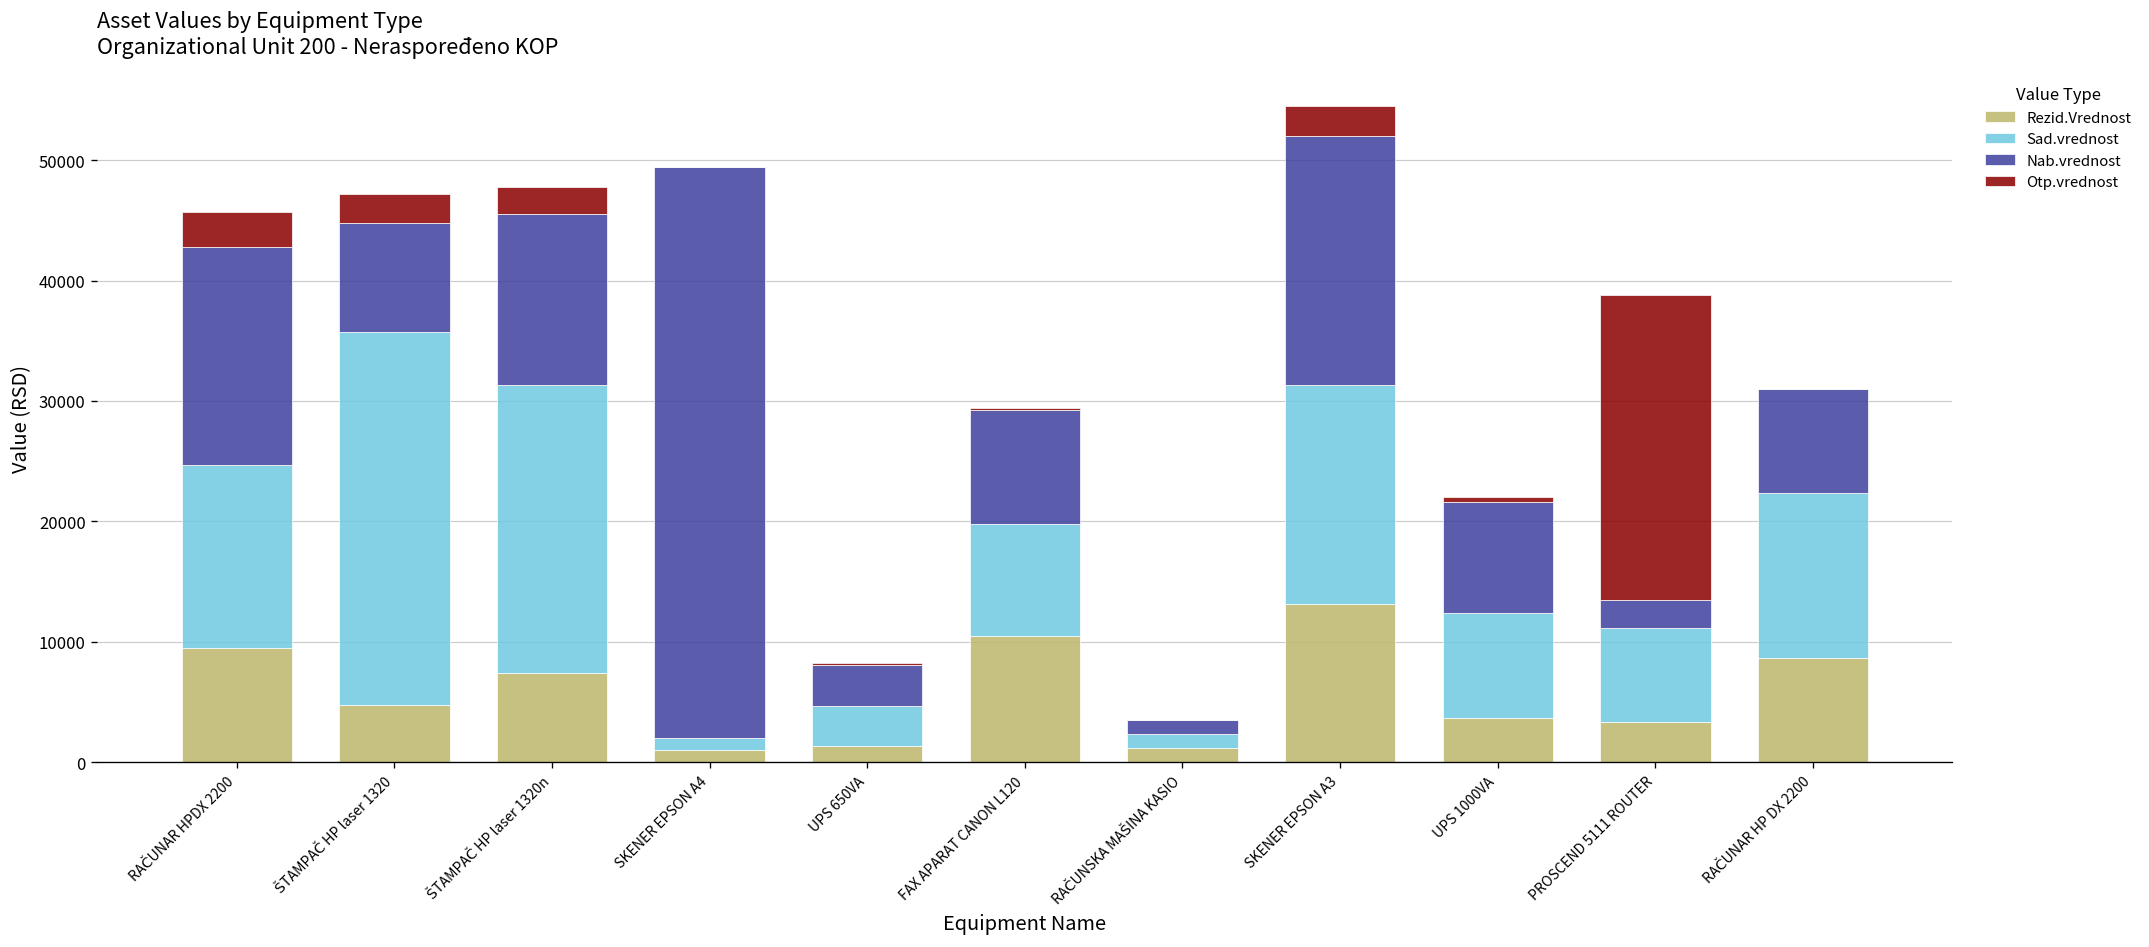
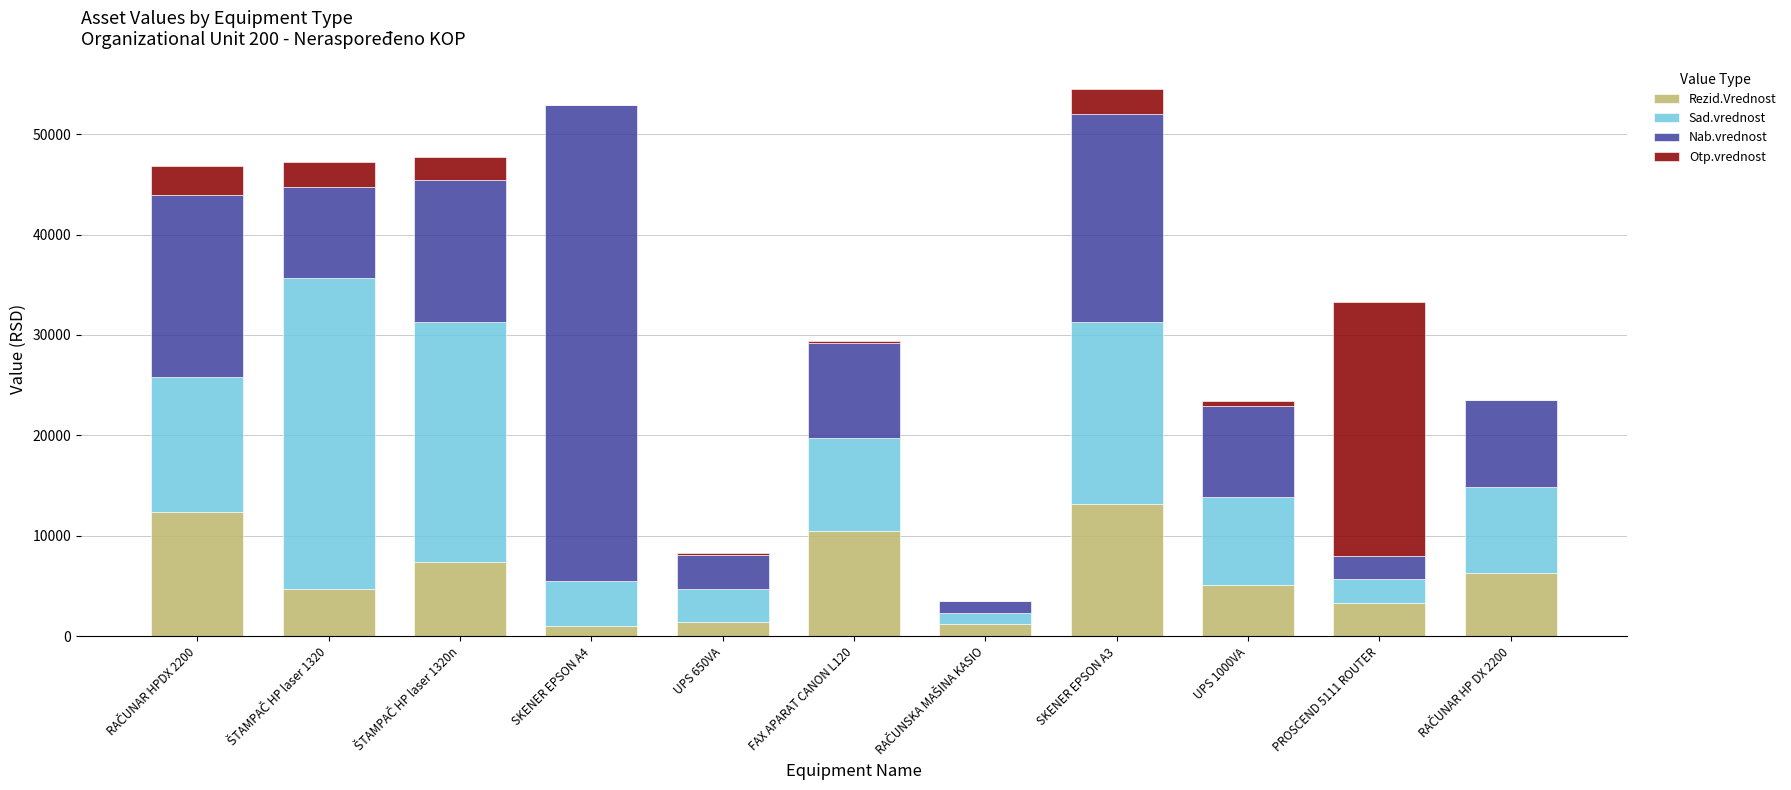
Rezid.Vrednost, RAČUNAR HPDX 2200: 9500 -> 12300
Sad.vrednost, RAČUNAR HPDX 2200: 15200 -> 13500
Sad.vrednost, SKENER EPSON A4: 1000 -> 4500
Rezid.Vrednost, UPS 1000VA: 3700 -> 5100
Sad.vrednost, PROSCEND 5111 ROUTER: 7800 -> 2400
Rezid.Vrednost, RAČUNAR HP DX 2200: 8600 -> 6200
Sad.vrednost, RAČUNAR HP DX 2200: 13800 -> 8600
